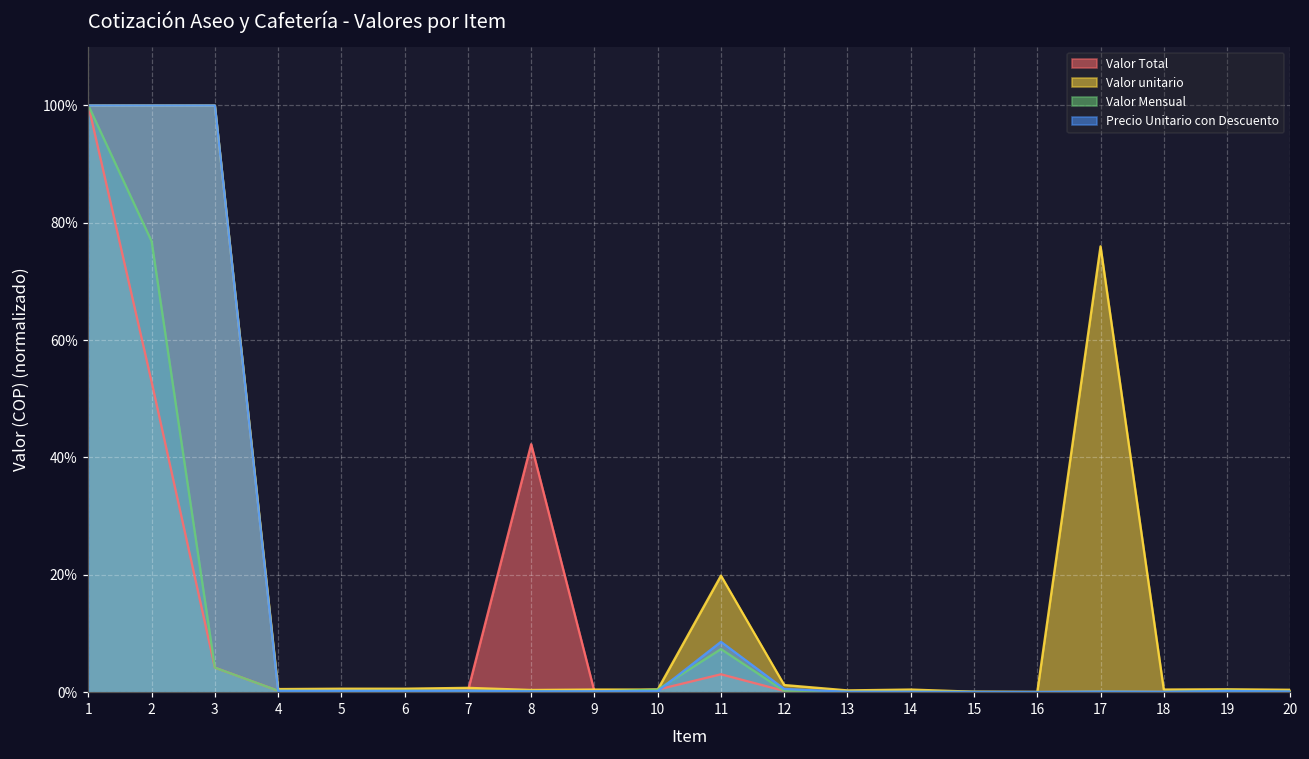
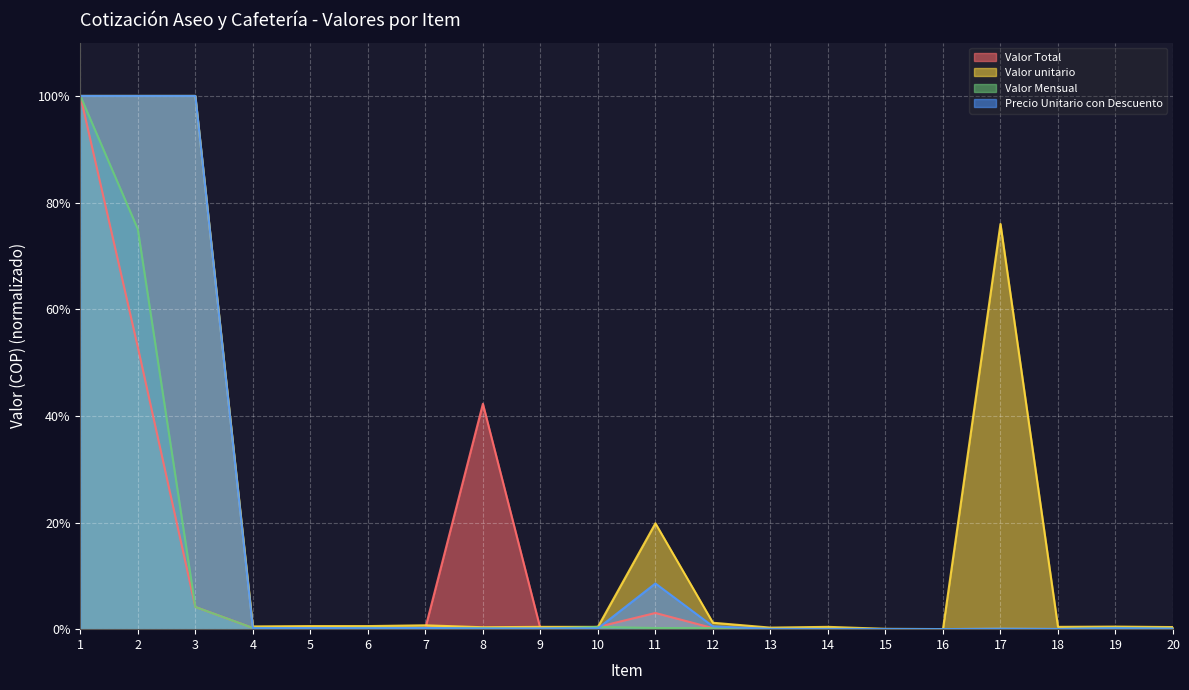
Valor Mensual, 2: 77% -> 75%
Valor Mensual, 11: 7% -> 0%
